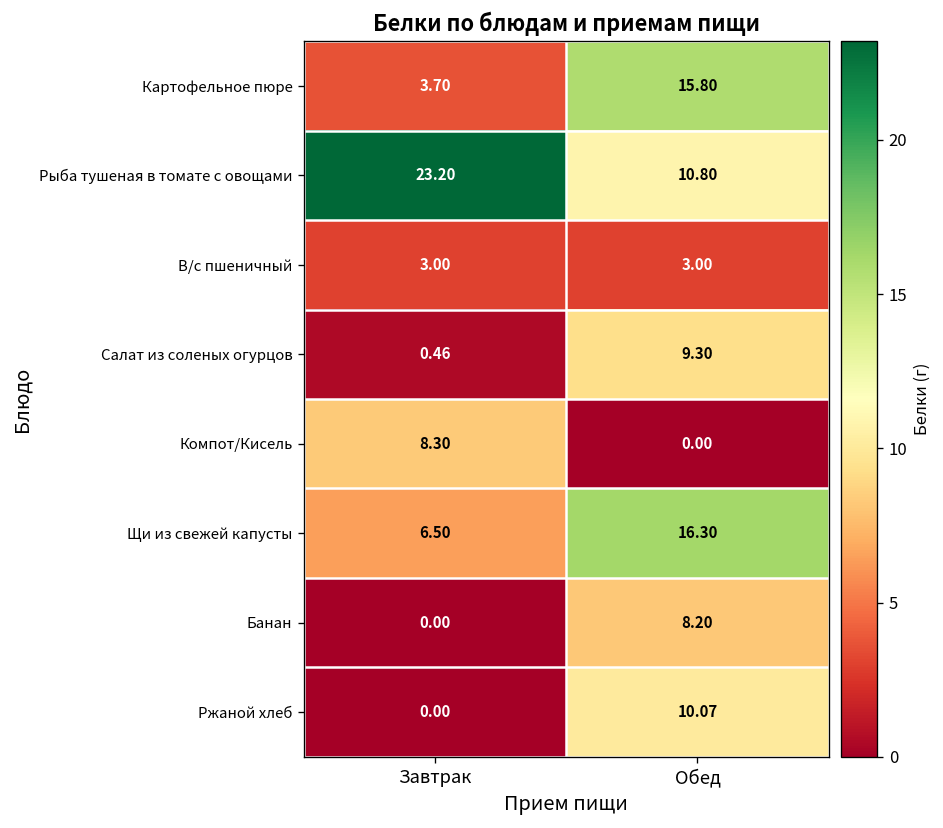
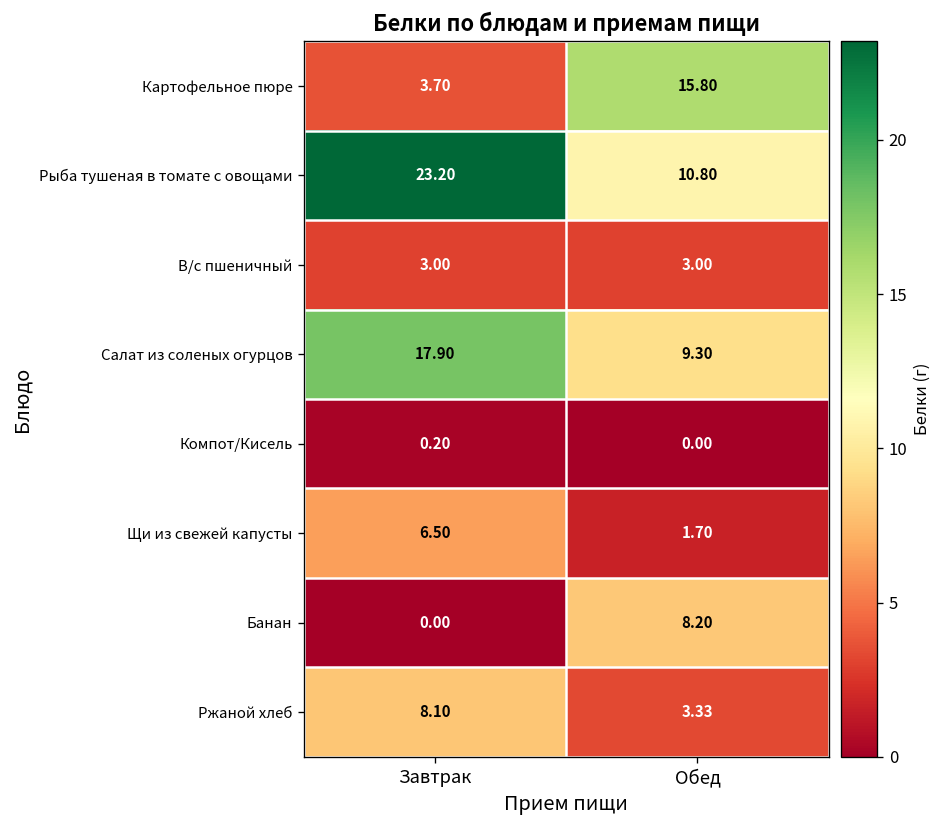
Салат из соленых огурцов, Завтрак: 0.46 -> 17.90
Компот/Кисель, Завтрак: 8.30 -> 0.20
Щи из свежей капусты, Обед: 16.30 -> 1.70
Ржаной хлеб, Завтрак: 0.00 -> 8.10
Ржаной хлеб, Обед: 10.07 -> 3.33
